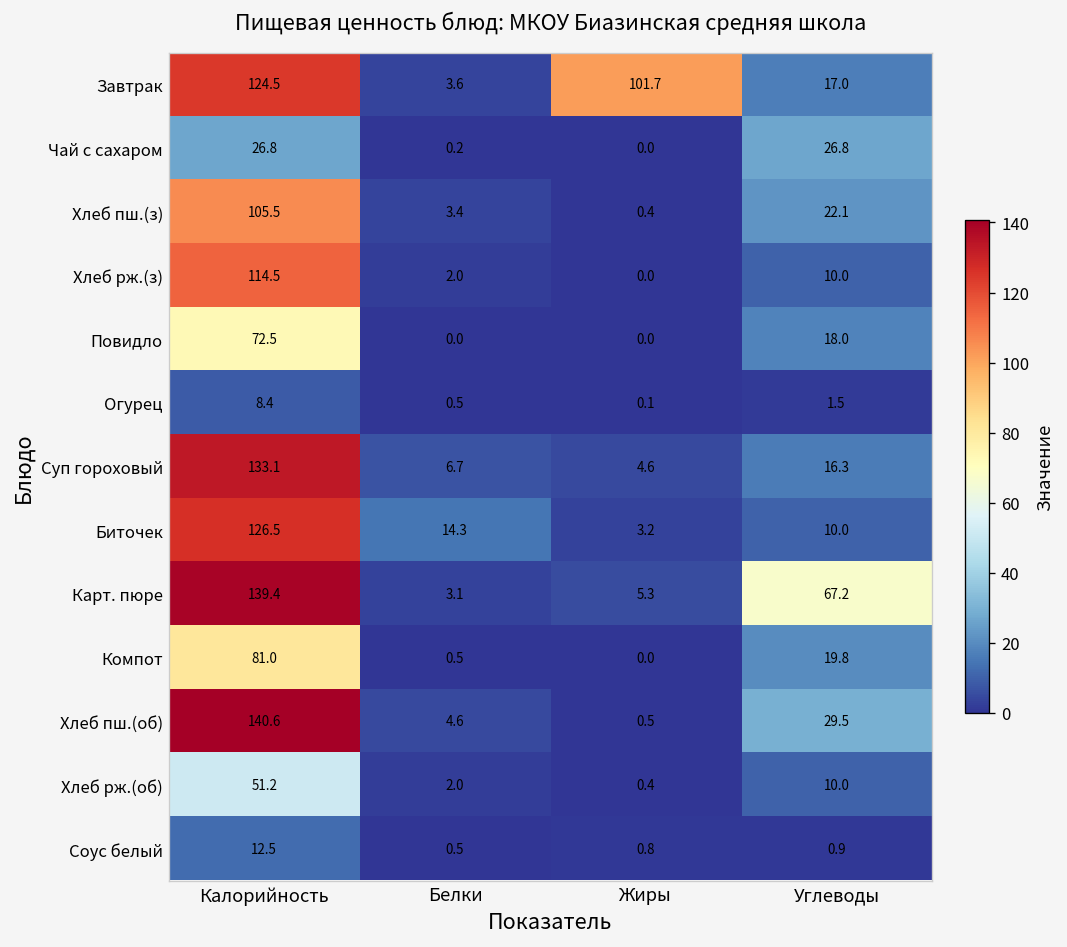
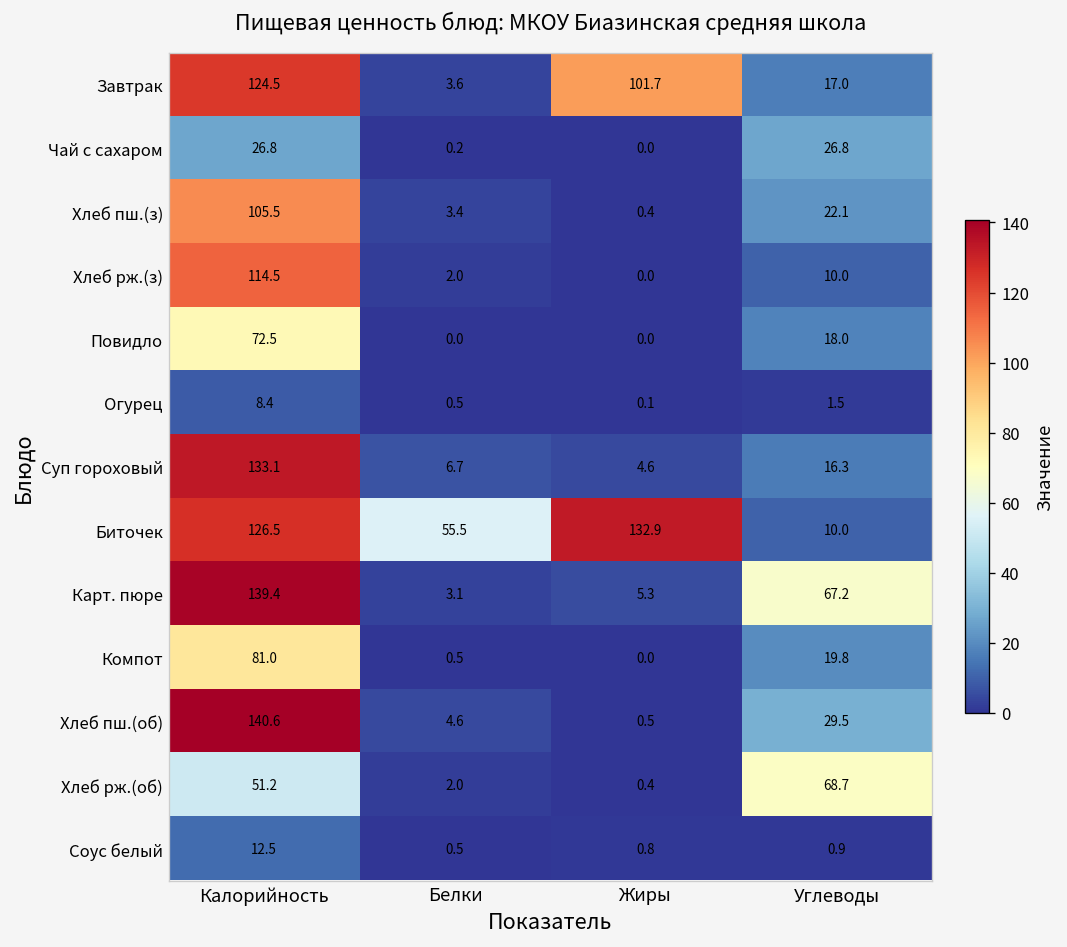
Биточек, Белки: 14.3 -> 55.5
Биточек, Жиры: 3.2 -> 132.9
Хлеб рж.(об), Углеводы: 10.0 -> 68.7
